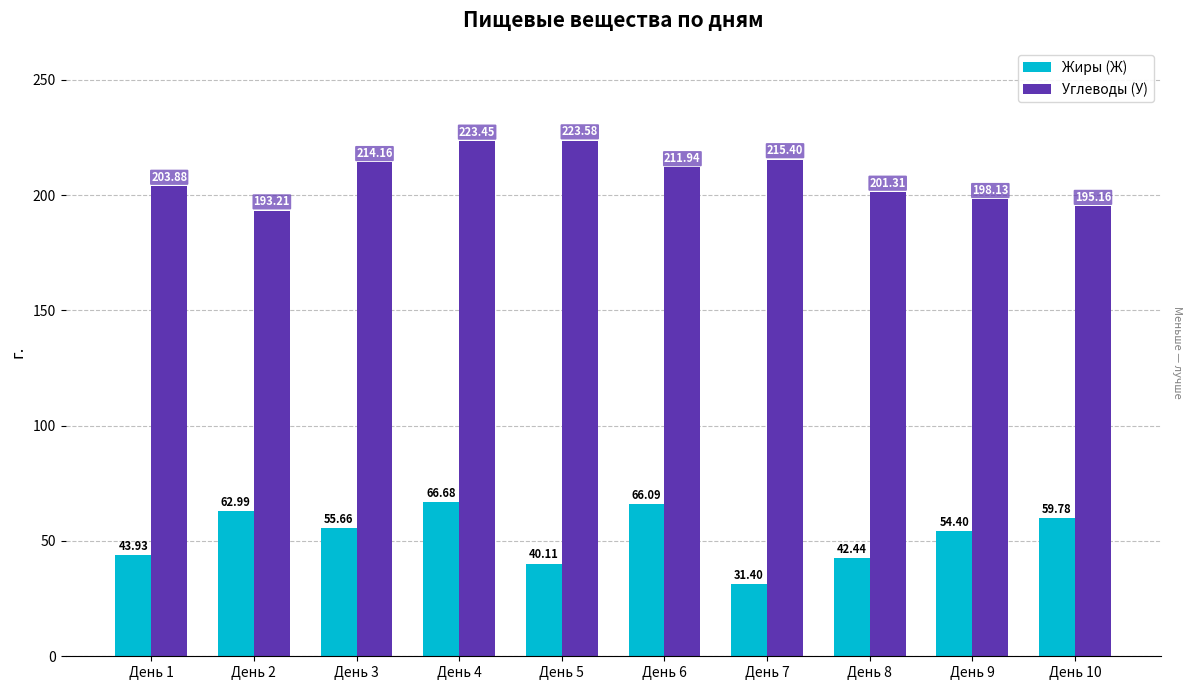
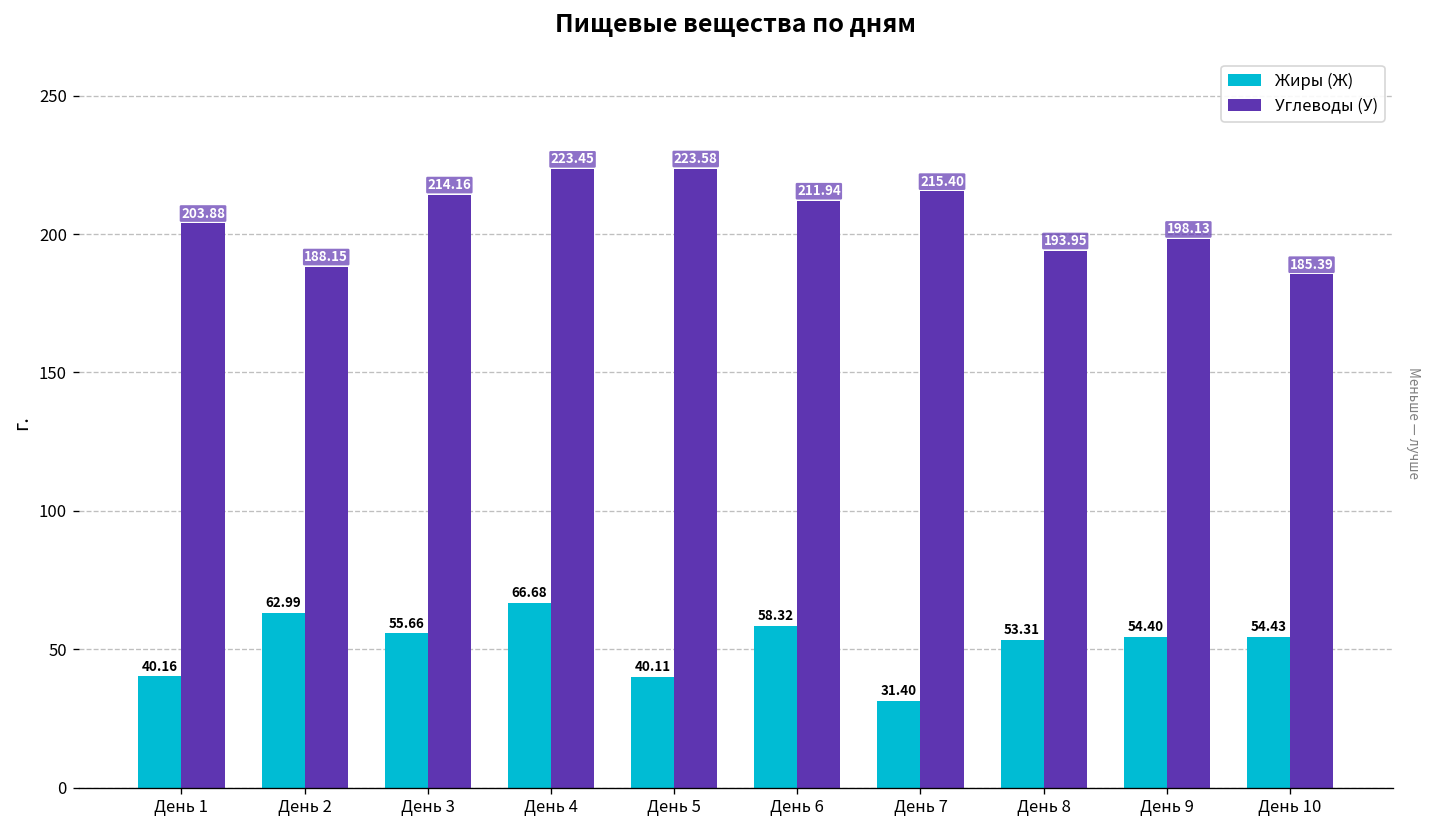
Жиры (Ж), День 1: 43.93 -> 40.16
Углеводы (У), День 2: 193.21 -> 188.15
Жиры (Ж), День 6: 66.09 -> 58.32
Жиры (Ж), День 8: 42.44 -> 53.31
Углеводы (У), День 8: 201.31 -> 193.95
Жиры (Ж), День 10: 59.78 -> 54.43
Углеводы (У), День 10: 195.16 -> 185.39
